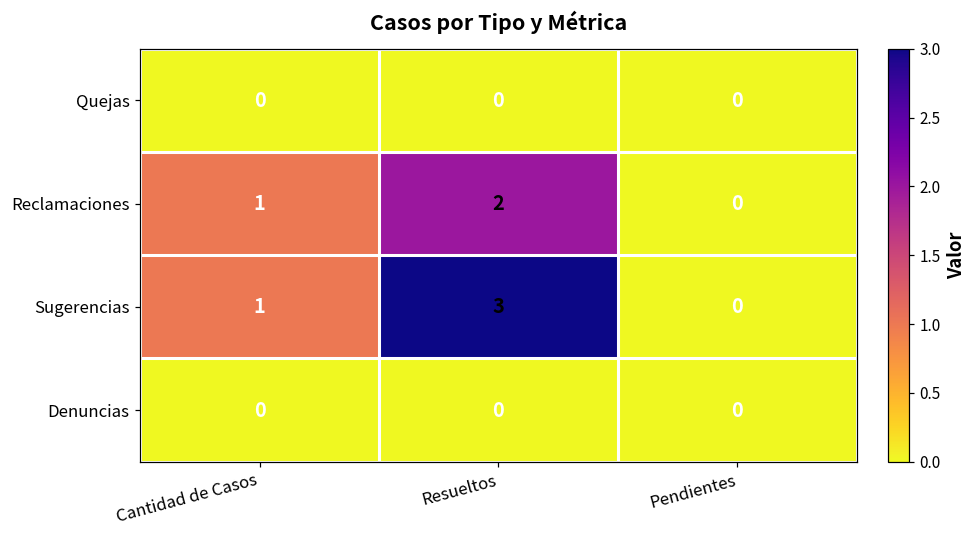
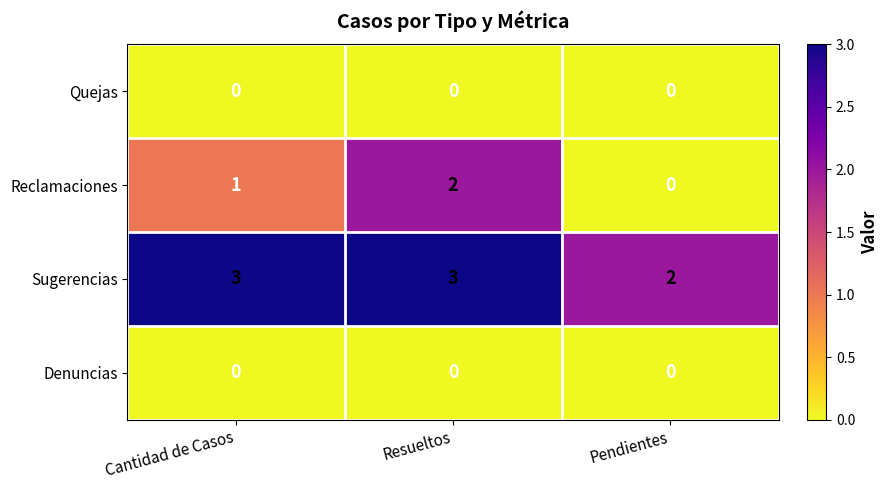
Sugerencias, Cantidad de Casos: 1 -> 3
Sugerencias, Pendientes: 0 -> 2
